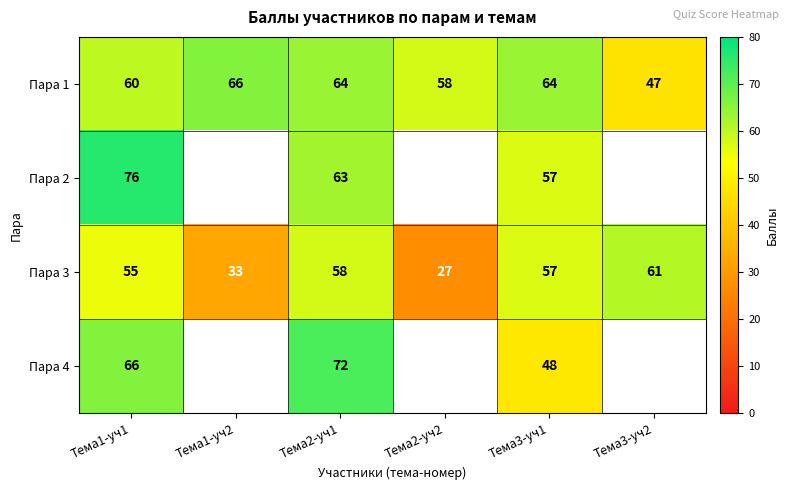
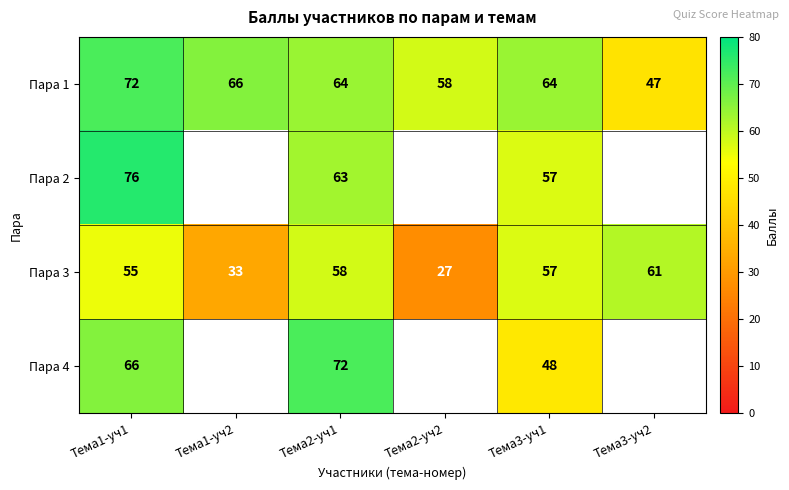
Пара 1, Тема1-уч1: 60 -> 72
